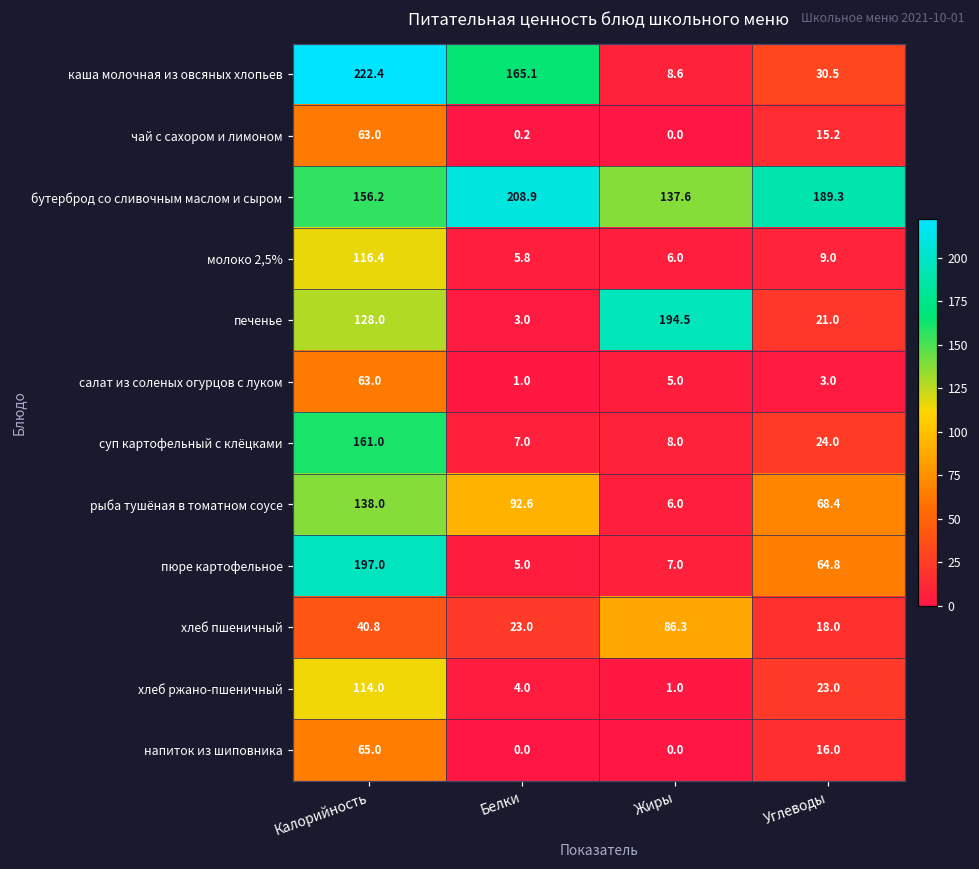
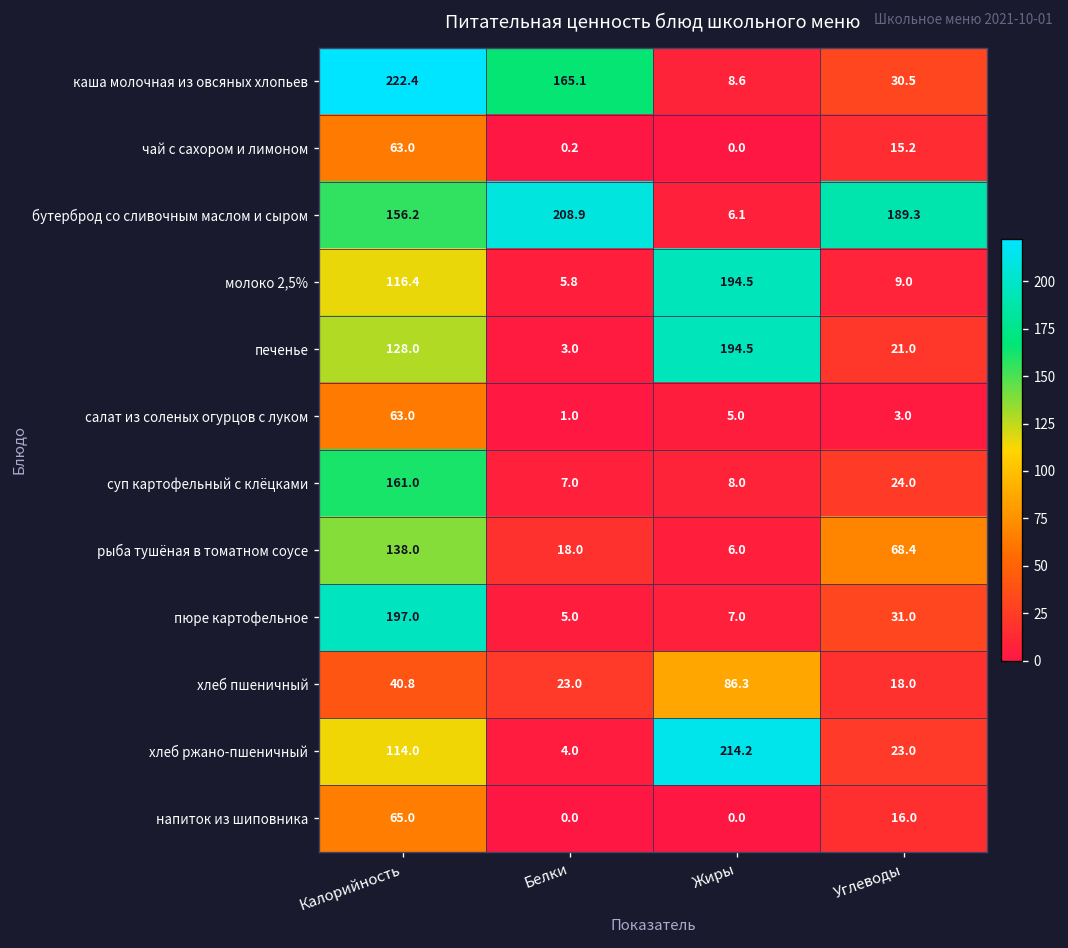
бутерброд со сливочным маслом и сыром, Жиры: 137.6 -> 6.1
молоко 2,5%, Жиры: 6.0 -> 194.5
рыба тушёная в томатном соусе, Белки: 92.6 -> 18.0
пюре картофельное, Углеводы: 64.8 -> 31.0
хлеб ржано-пшеничный, Жиры: 1.0 -> 214.2
